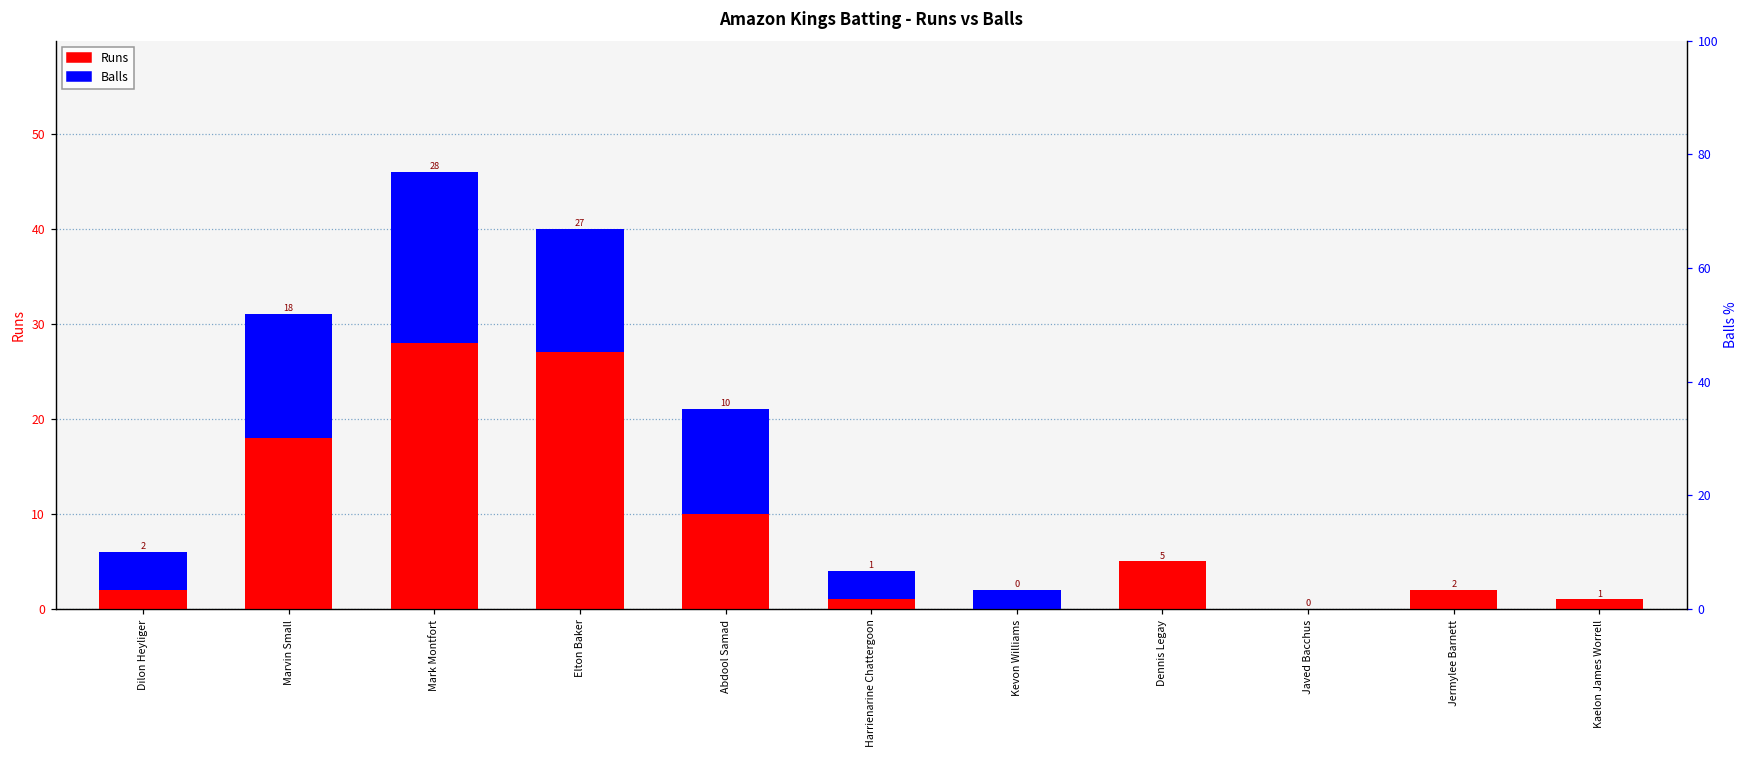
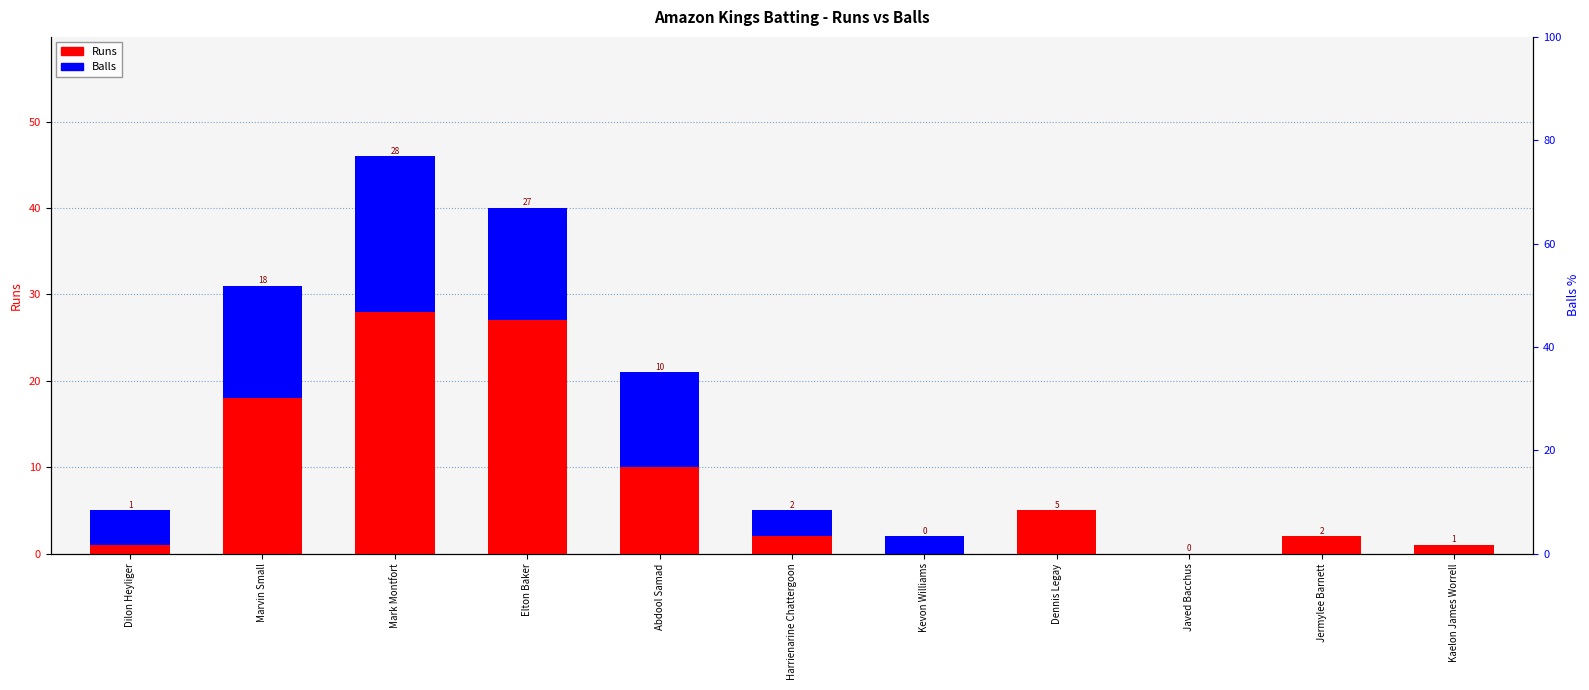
Runs, Dilon Heyliger: 2 -> 1
Runs, Harrienarine Chattergoon: 1 -> 2
